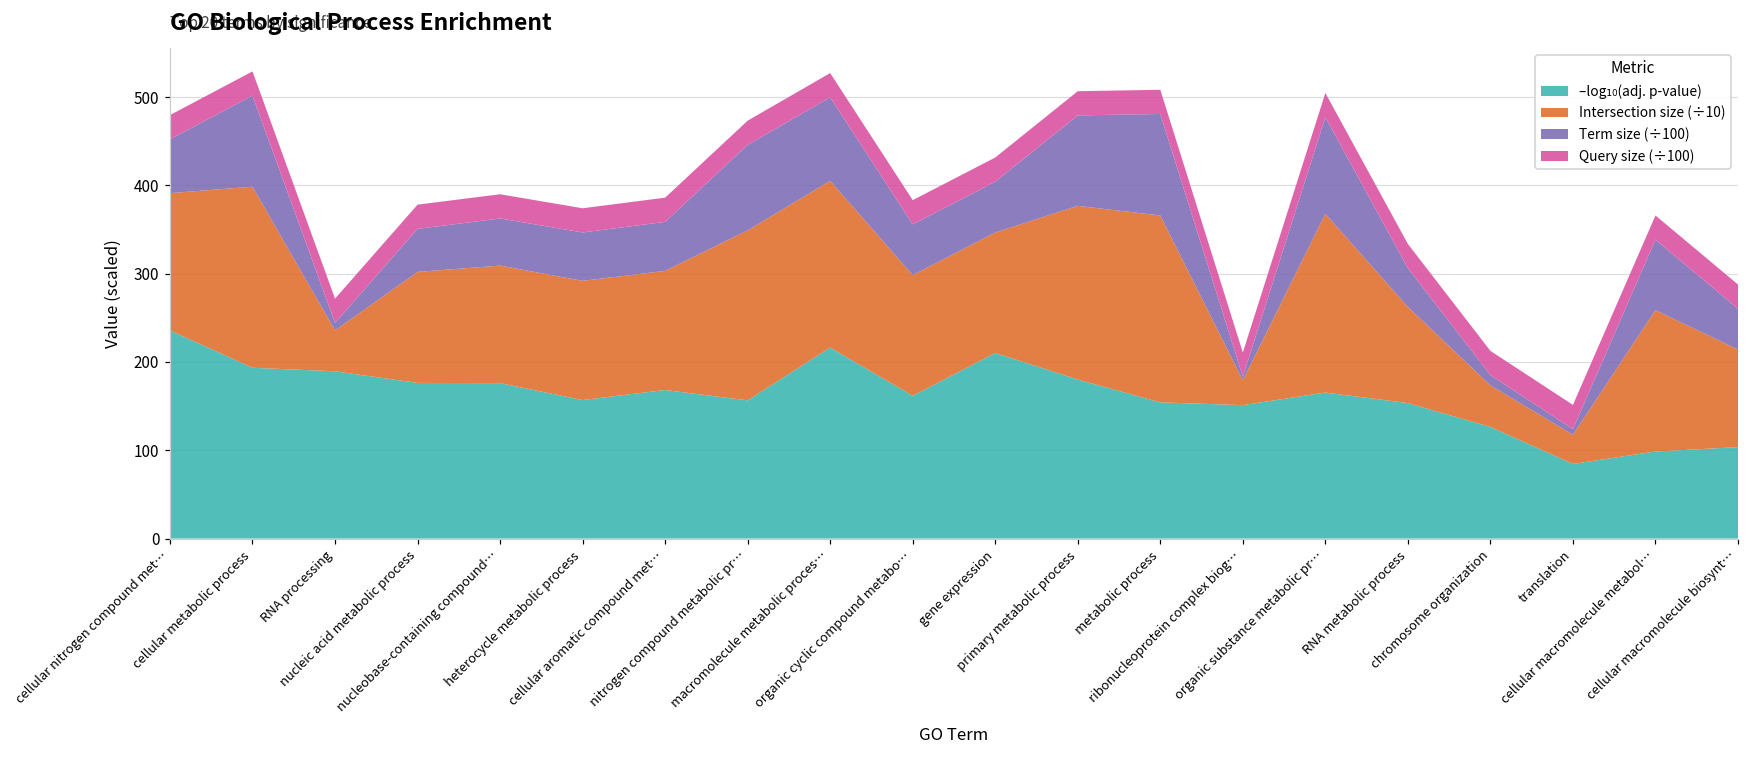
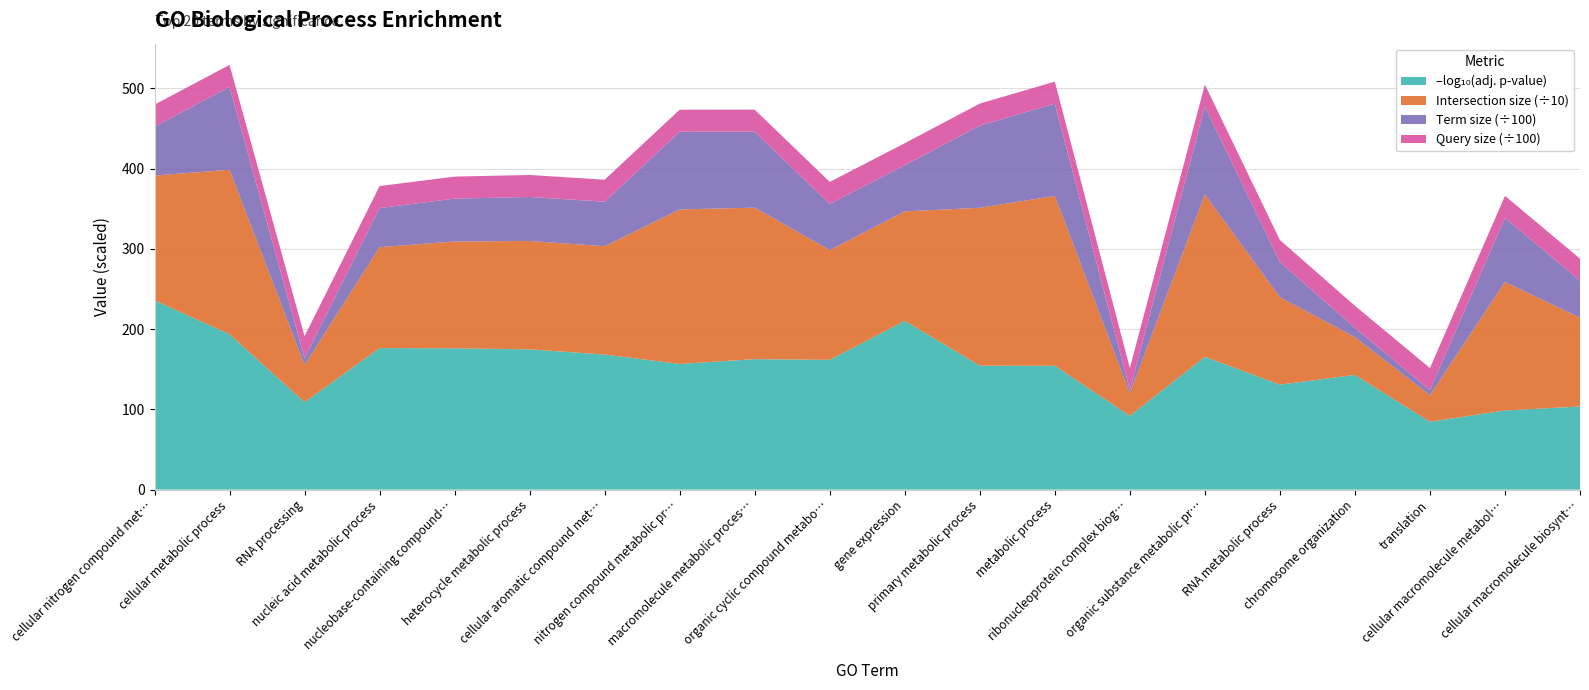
–log₁₀(adj. p-value), RNA processing: 190 -> 110
–log₁₀(adj. p-value), heterocycle metabolic process: 160 -> 170
–log₁₀(adj. p-value), macromolecule metabolic proces…: 220 -> 160
–log₁₀(adj. p-value), primary metabolic process: 180 -> 150
–log₁₀(adj. p-value), ribonucleoprotein complex biog…: 150 -> 90
–log₁₀(adj. p-value), RNA metabolic process: 150 -> 130
–log₁₀(adj. p-value), chromosome organization: 130 -> 140
